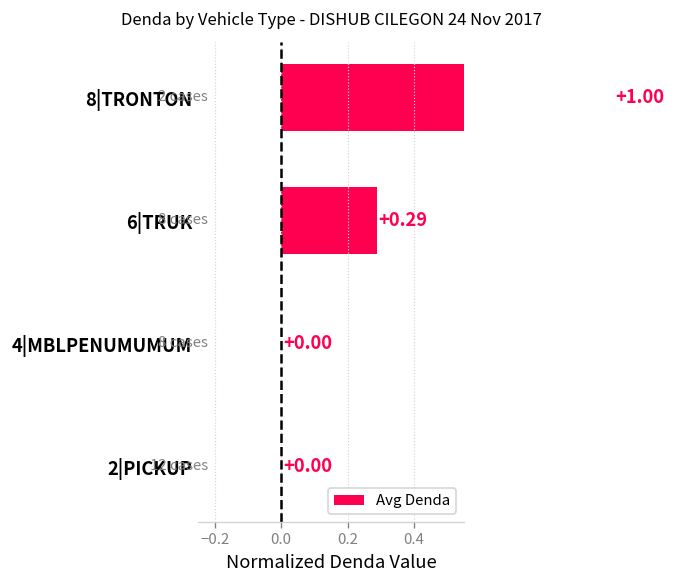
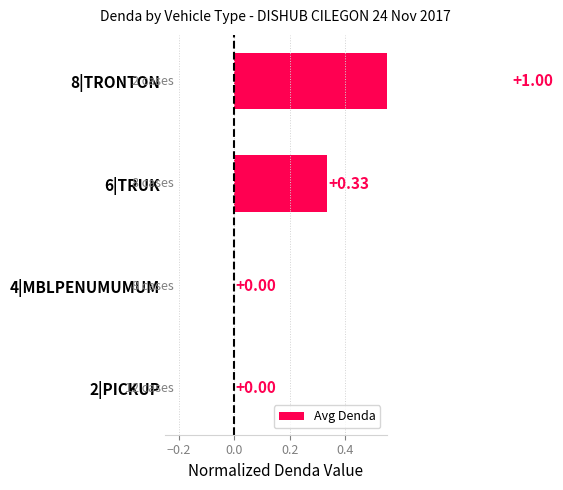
6|TRUK: +0.29 -> +0.33
